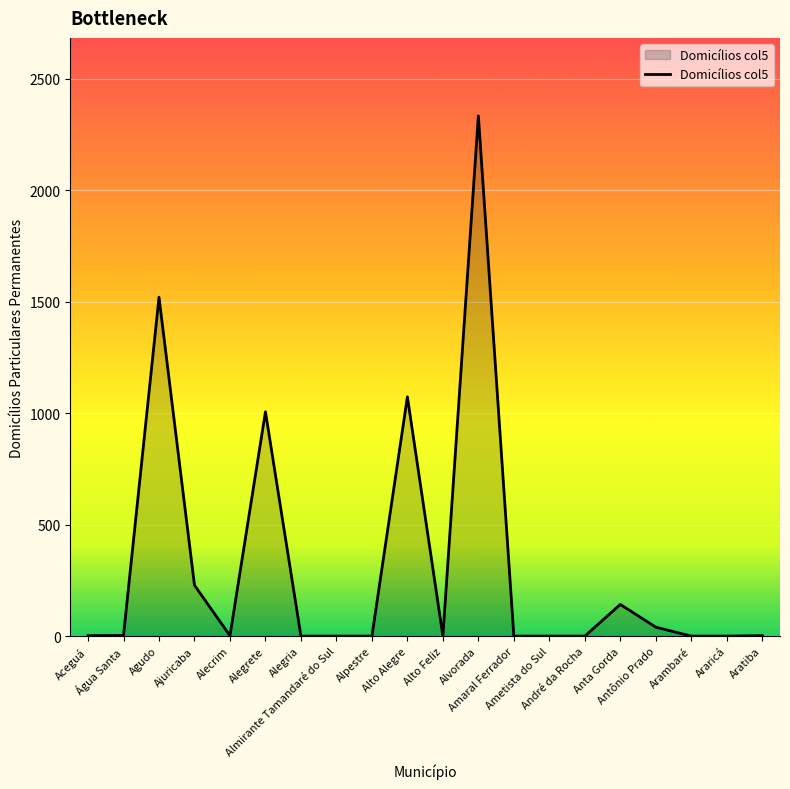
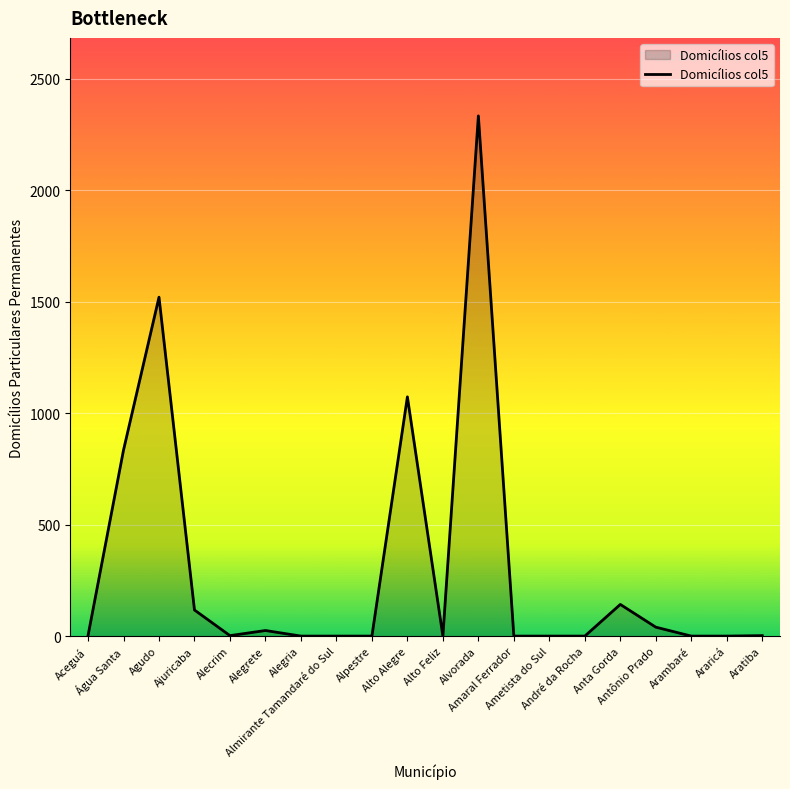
Água Santa: 0 -> 830
Ajuricaba: 230 -> 120
Alegrete: 1010 -> 30
